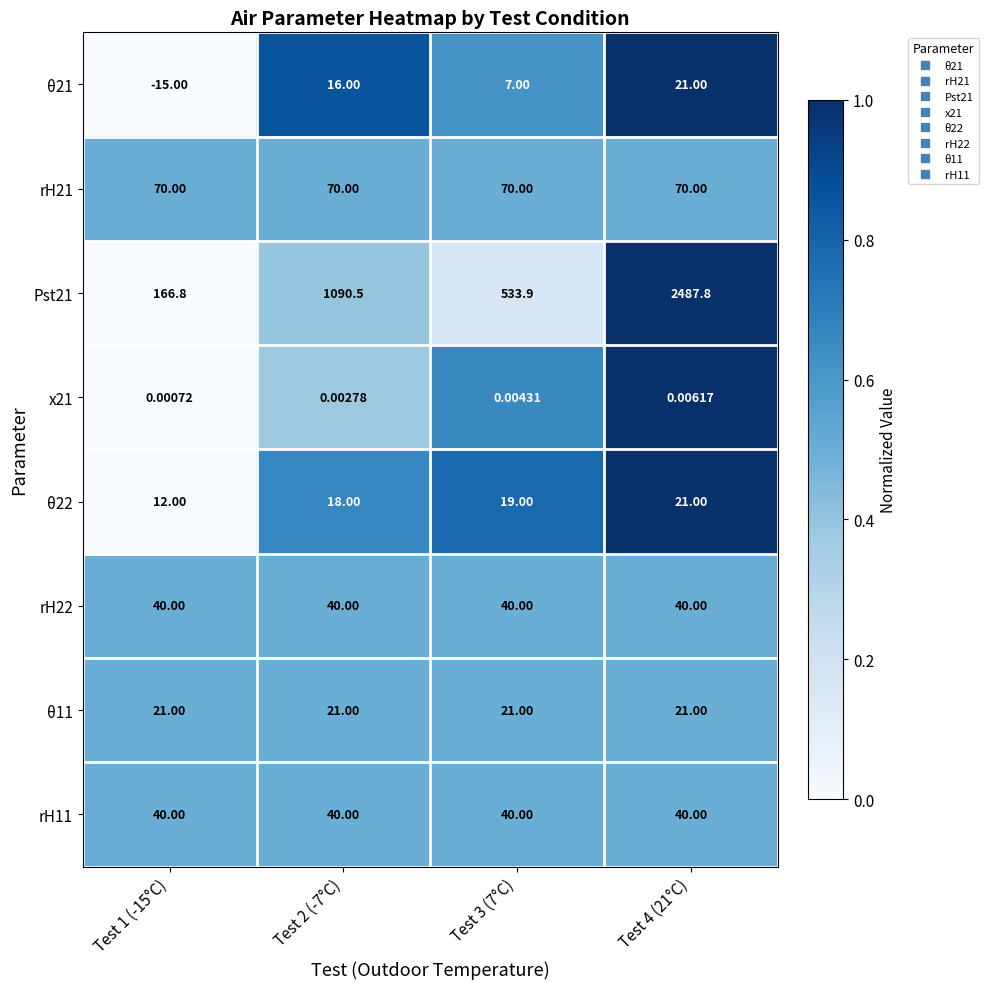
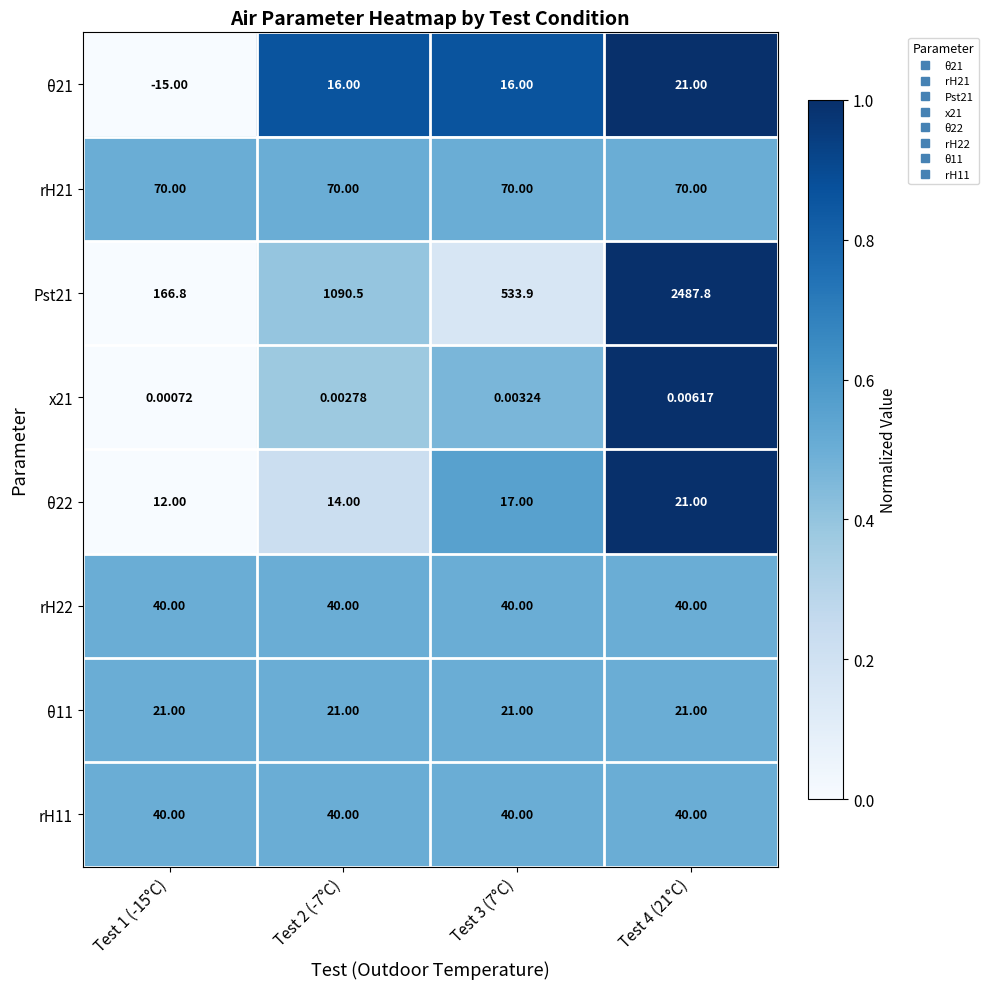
θ21, Test 3 (7°C): 7.00 -> 16.00
x21, Test 3 (7°C): 0.00431 -> 0.00324
θ22, Test 2 (-7°C): 18.00 -> 14.00
θ22, Test 3 (7°C): 19.00 -> 17.00
